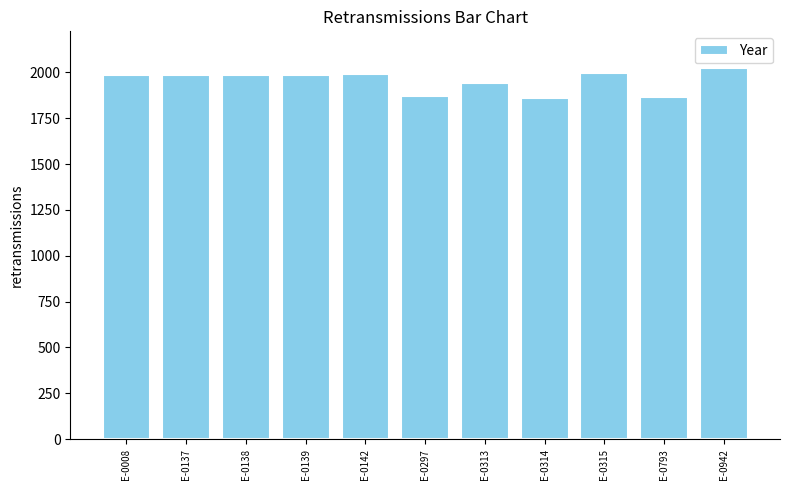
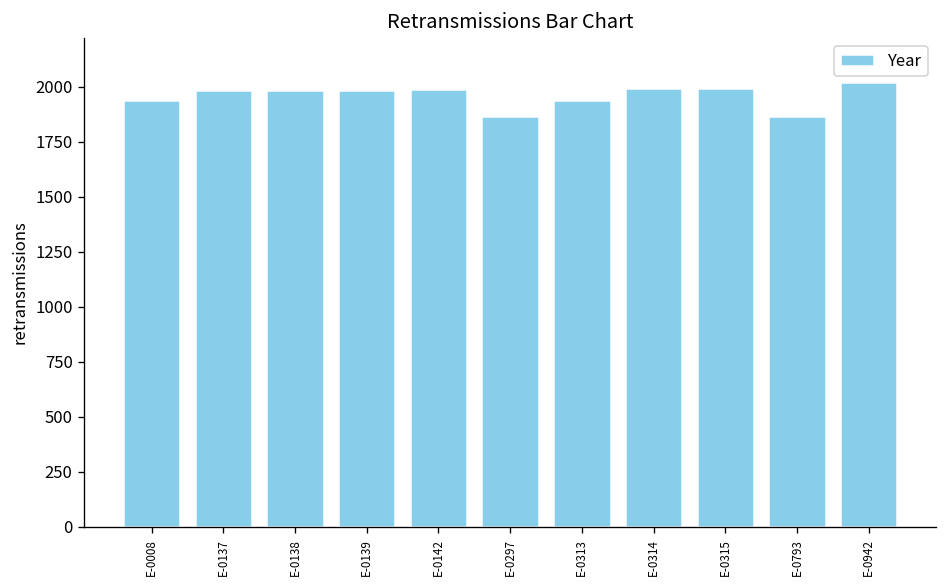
E-0008: 1990 -> 1940
E-0314: 1860 -> 1990
